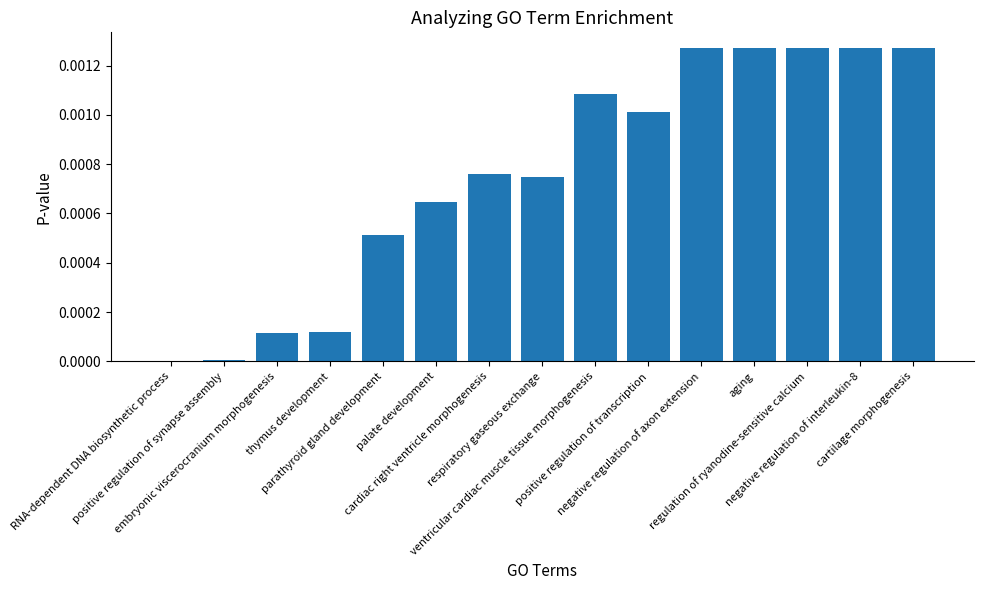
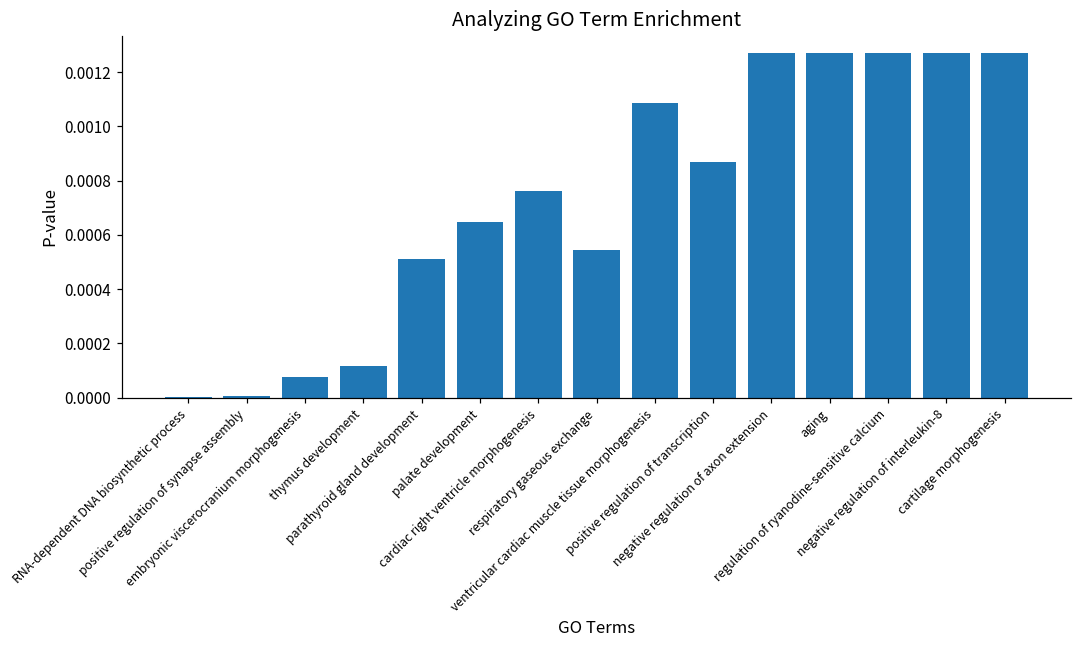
embryonic viscerocranium morphogenesis: 0.00011 -> 0.00008
respiratory gaseous exchange: 0.00075 -> 0.00054
positive regulation of transcription: 0.00101 -> 0.00087
